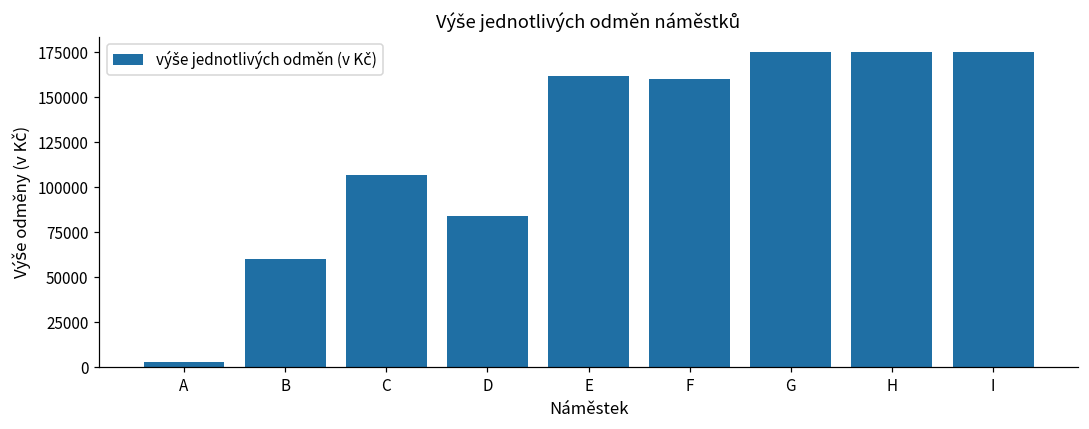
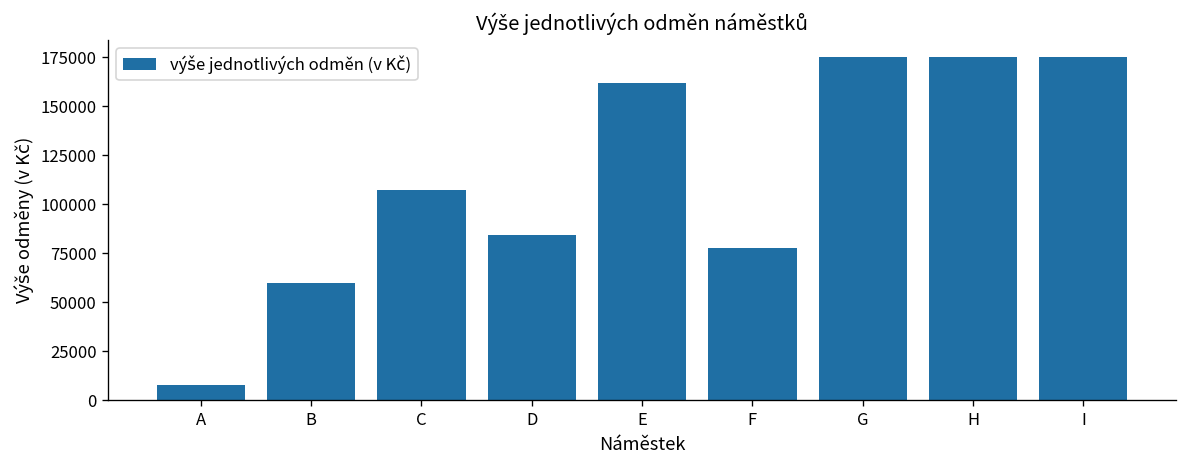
A: 3000 -> 8000
F: 160000 -> 78000
